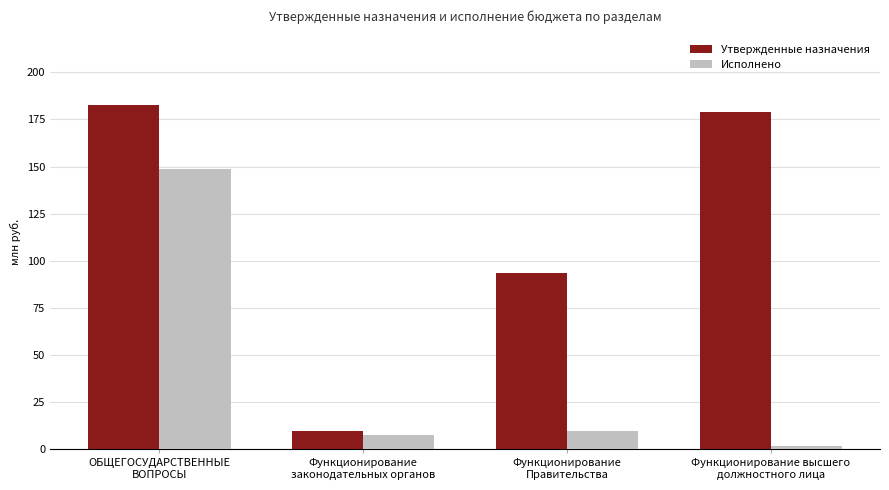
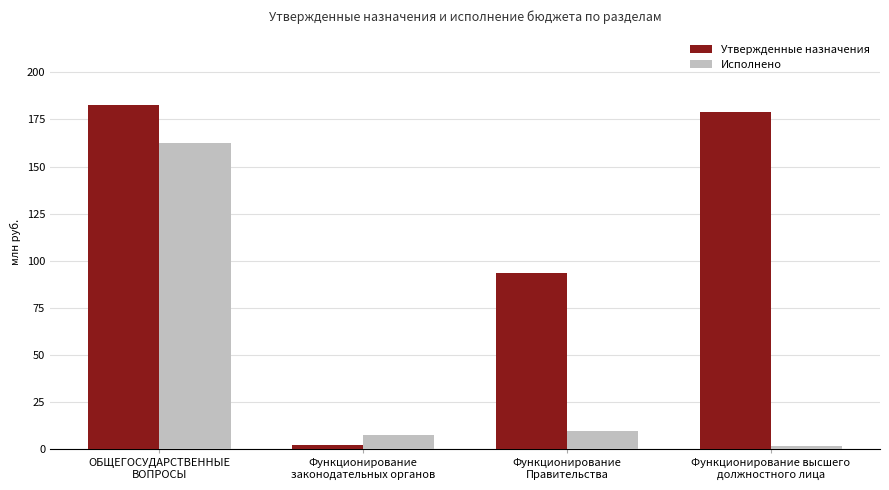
Исполнено, ОБЩЕГОСУДАРСТВЕННЫЕ ВОПРОСЫ: 149 -> 163
Утвержденные назначения, Функционирование законодательных органов: 9 -> 2
